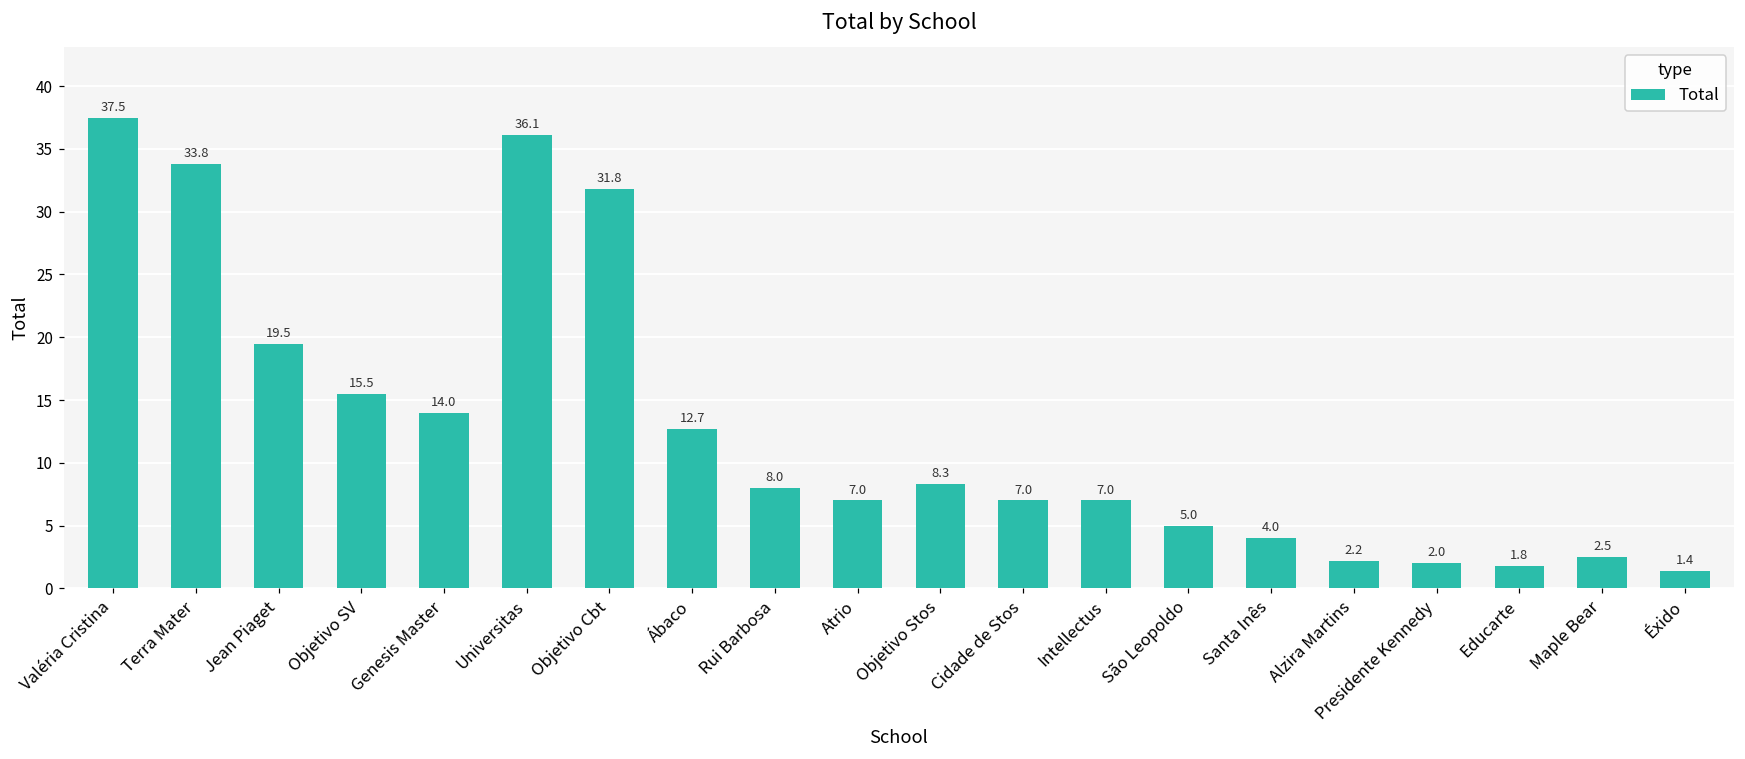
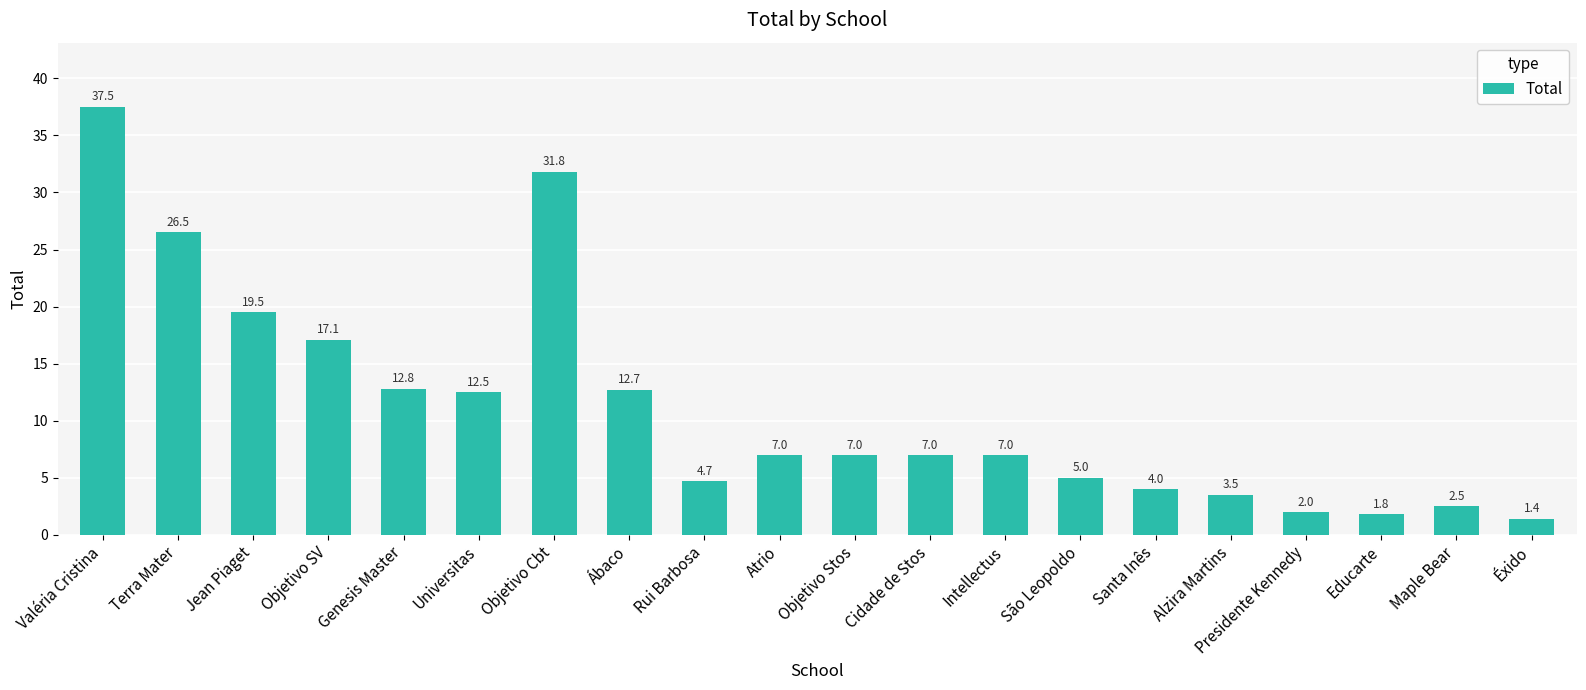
Terra Mater: 33.8 -> 26.5
Objetivo SV: 15.5 -> 17.1
Genesis Master: 14.0 -> 12.8
Universitas: 36.1 -> 12.5
Rui Barbosa: 8.0 -> 4.7
Objetivo Stos: 8.3 -> 7.0
Alzira Martins: 2.2 -> 3.5
